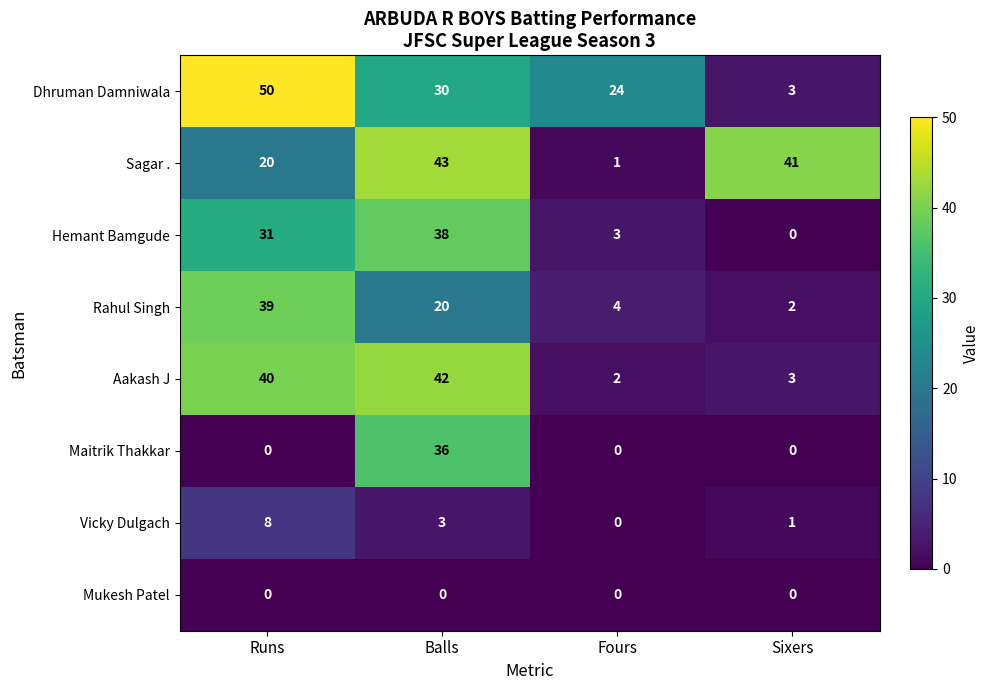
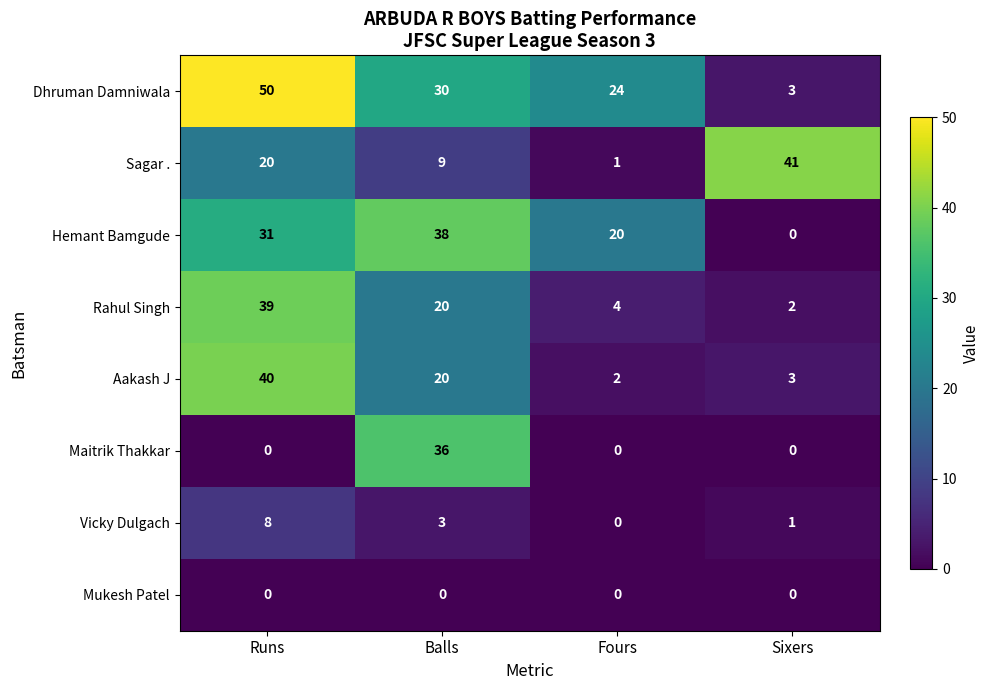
Sagar ., Balls: 43 -> 9
Hemant Bamgude, Fours: 3 -> 20
Aakash J, Balls: 42 -> 20
